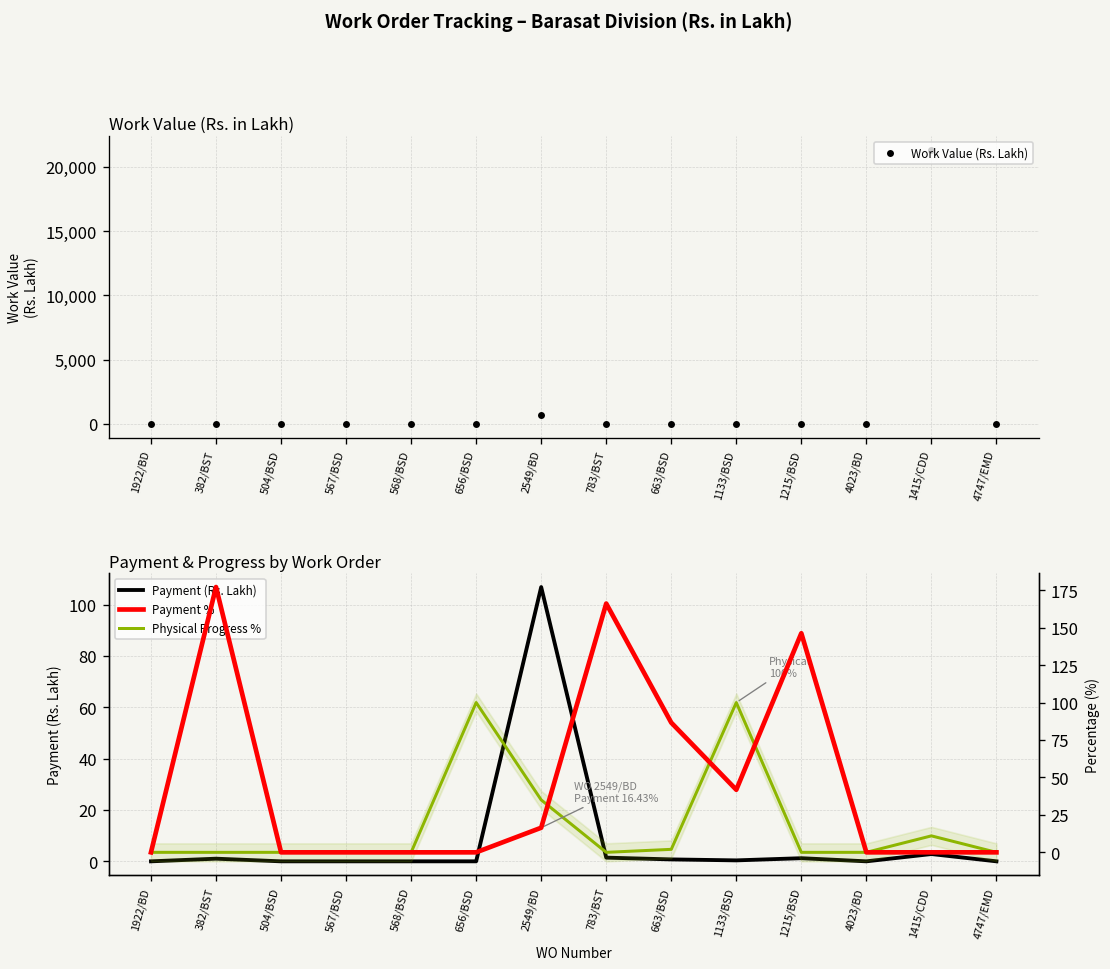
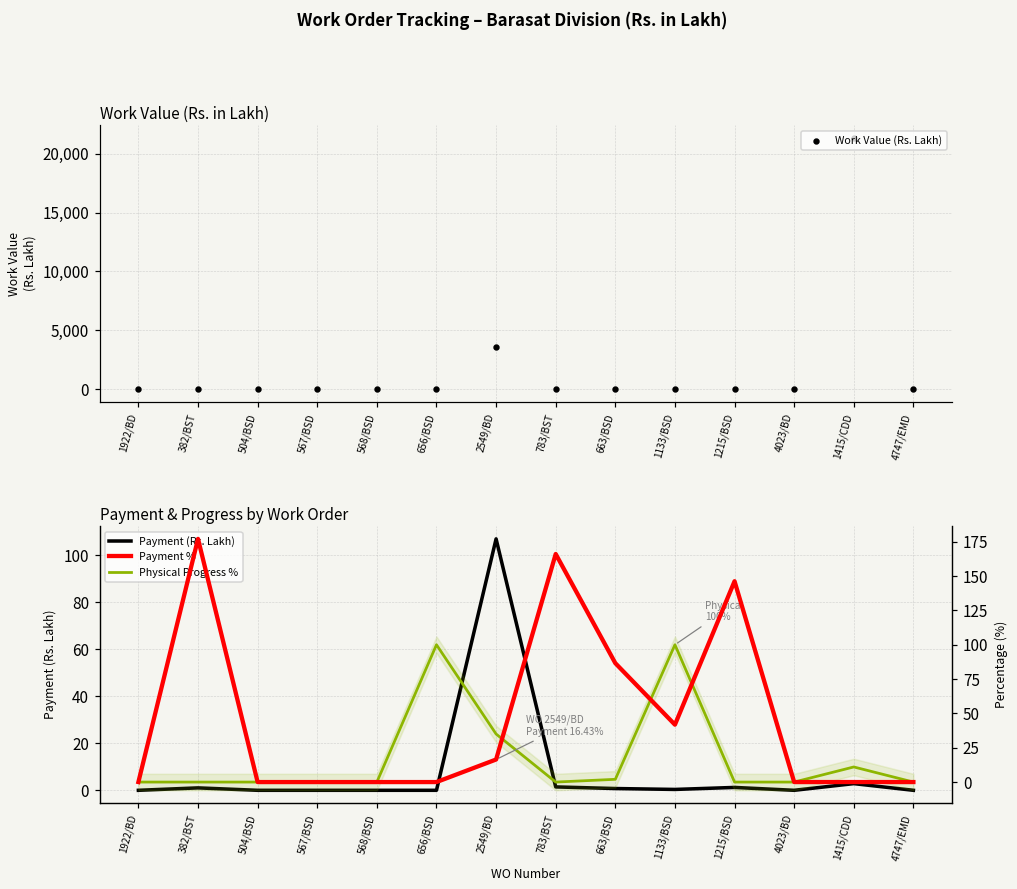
Work Value (Rs. in Lakh), 2549/BD: 700 -> 3,600
